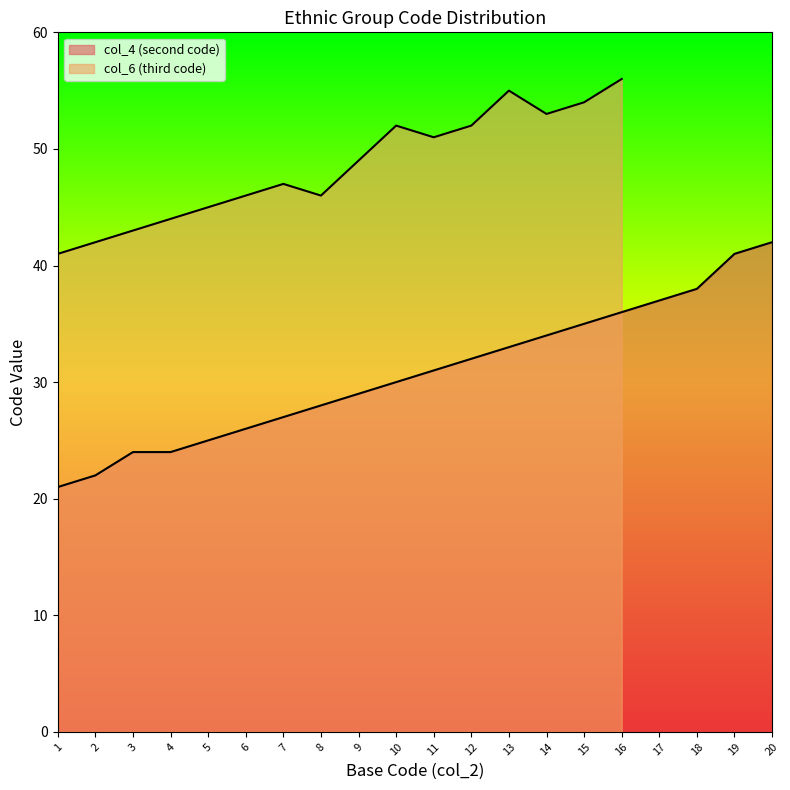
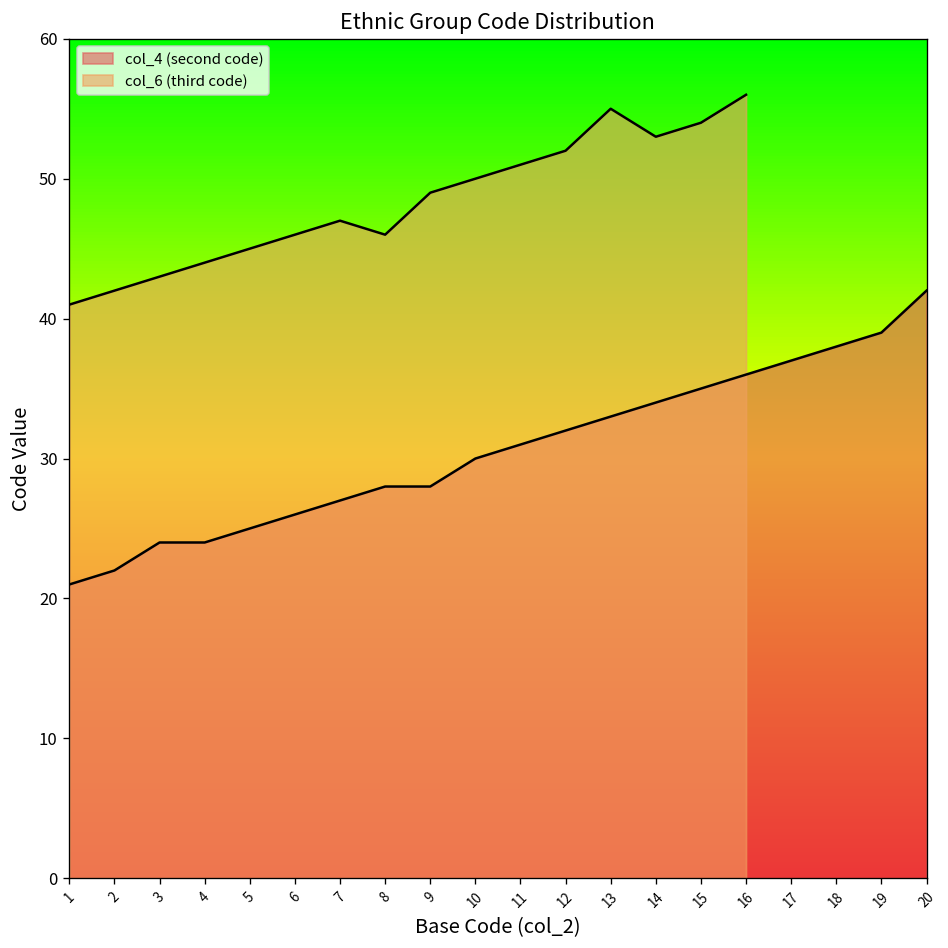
col_4 (second code), 9: 29 -> 28
col_6 (third code), 10: 52 -> 50
col_4 (second code), 19: 41 -> 39
